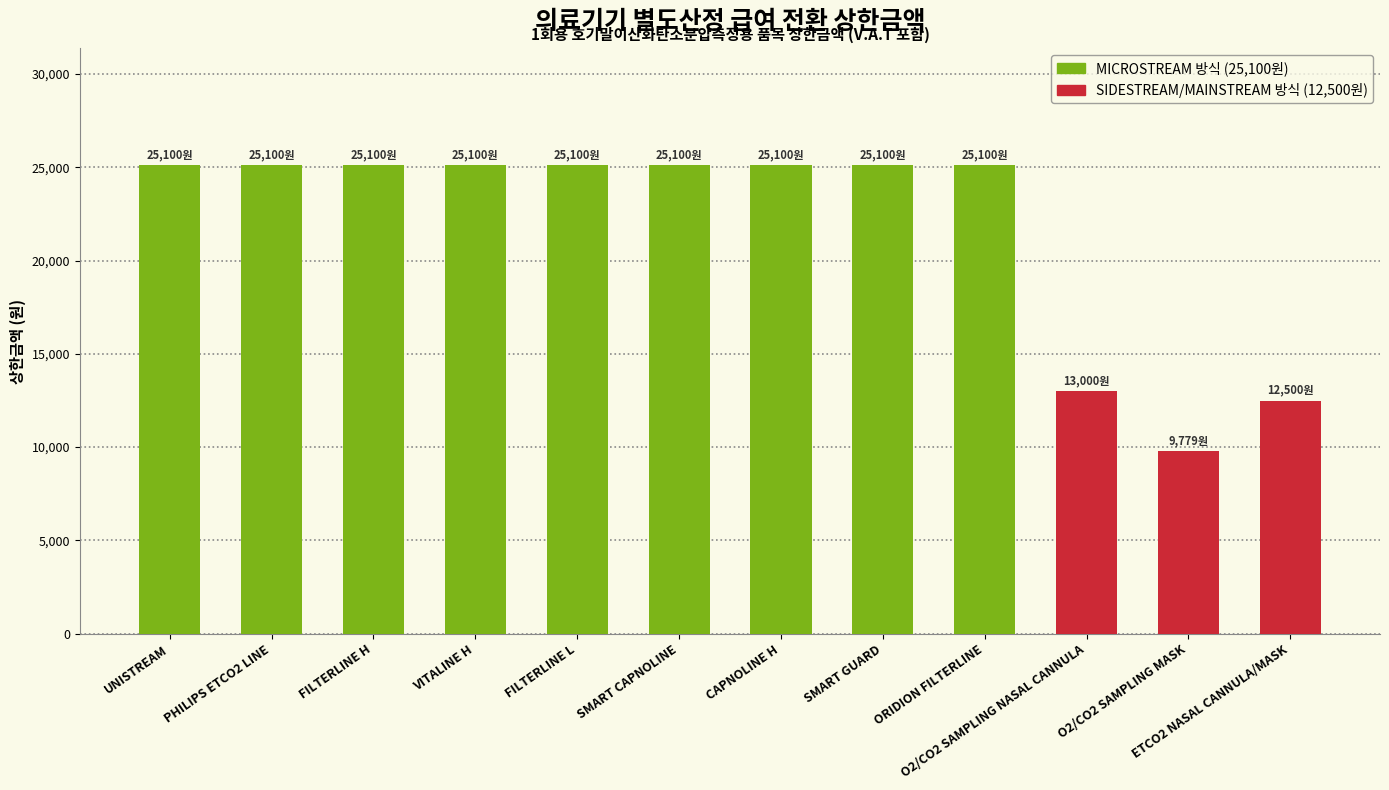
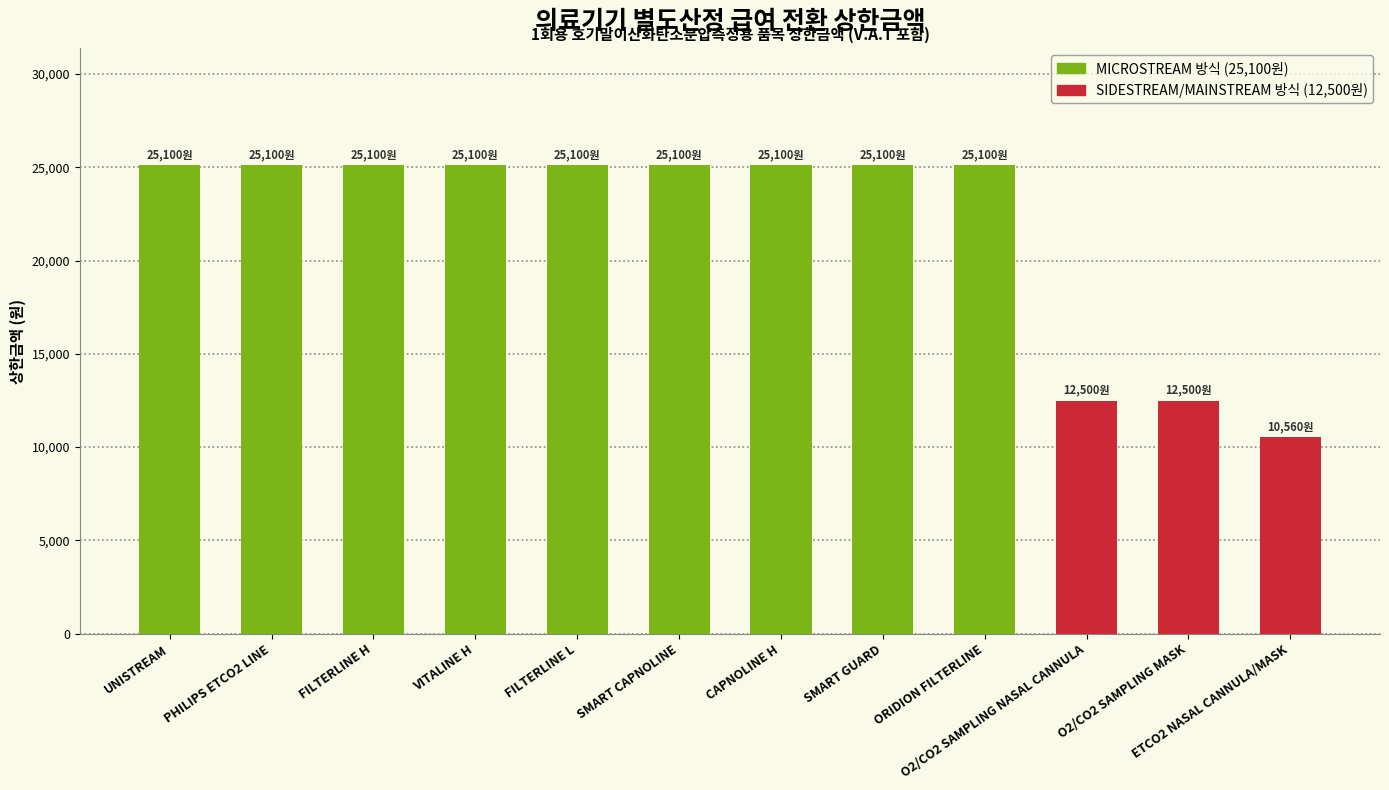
O2/CO2 SAMPLING NASAL CANNULA: 13,000원 -> 12,500원
O2/CO2 SAMPLING MASK: 9,779원 -> 12,500원
ETCO2 NASAL CANNULA/MASK: 12,500원 -> 10,560원
